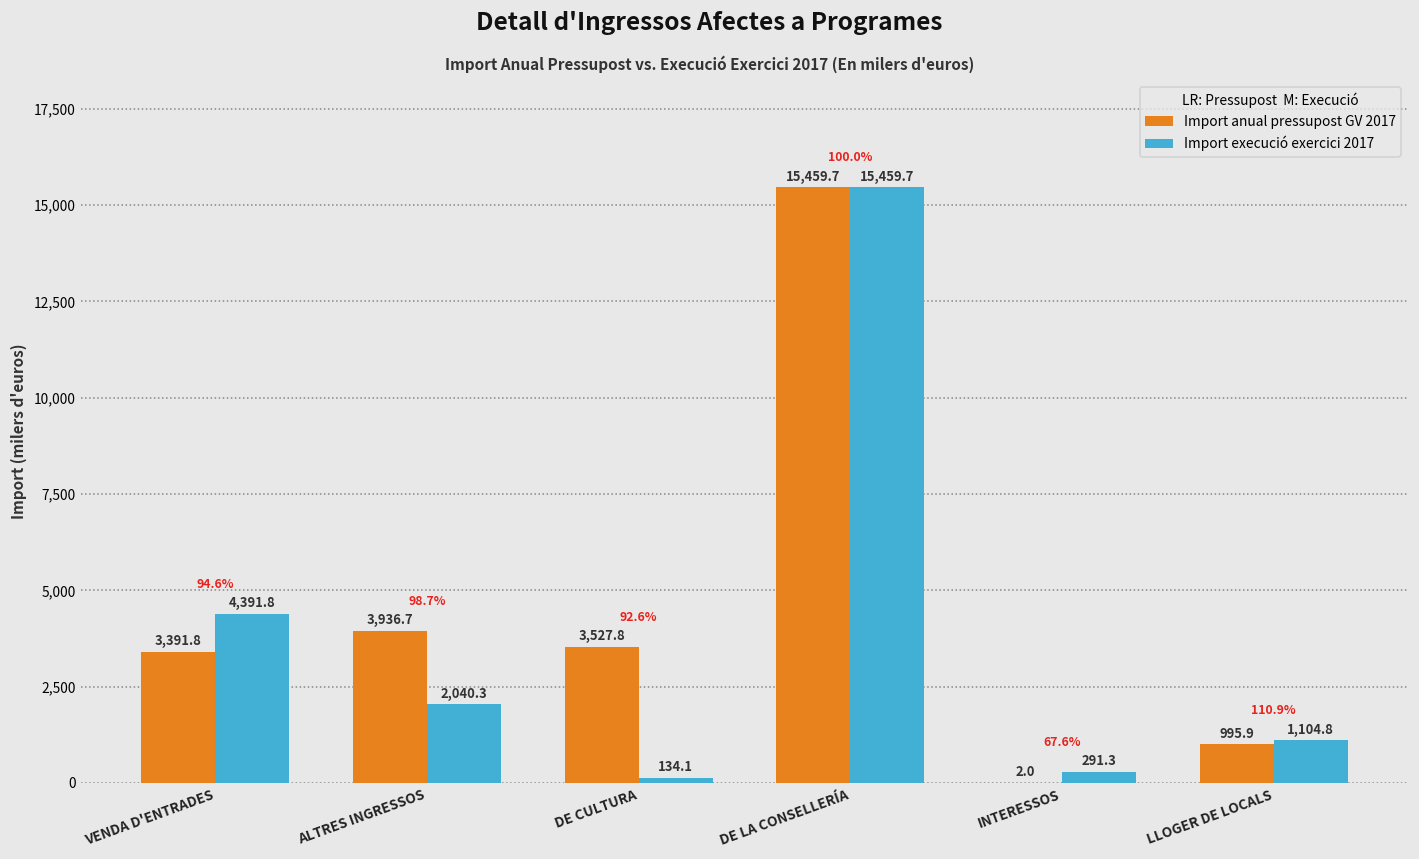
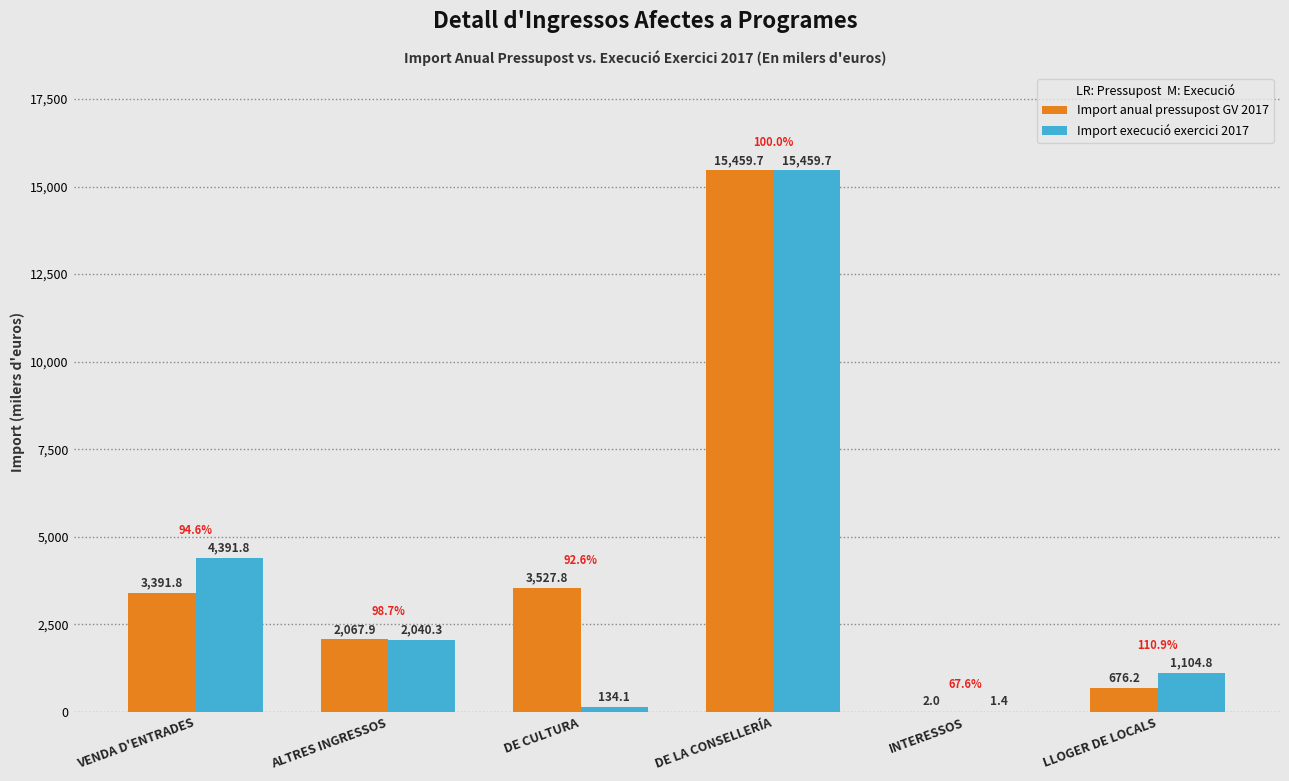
Import anual pressupost GV 2017, ALTRES INGRESSOS: 3,936.7 -> 2,067.9
Import execució exercici 2017, INTERESSOS: 291.3 -> 1.4
Import anual pressupost GV 2017, LLOGER DE LOCALS: 995.9 -> 676.2
